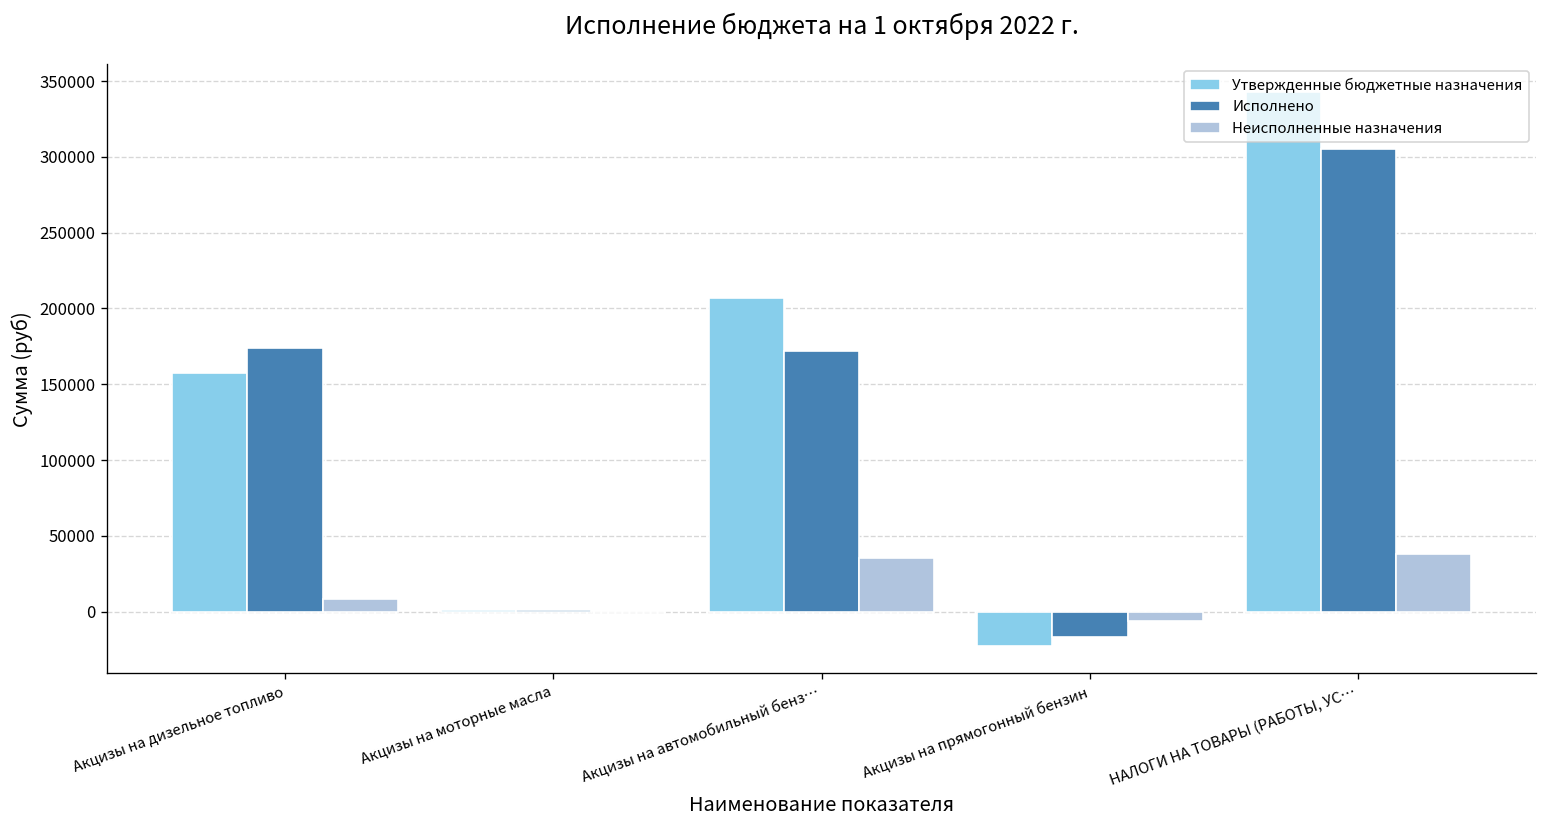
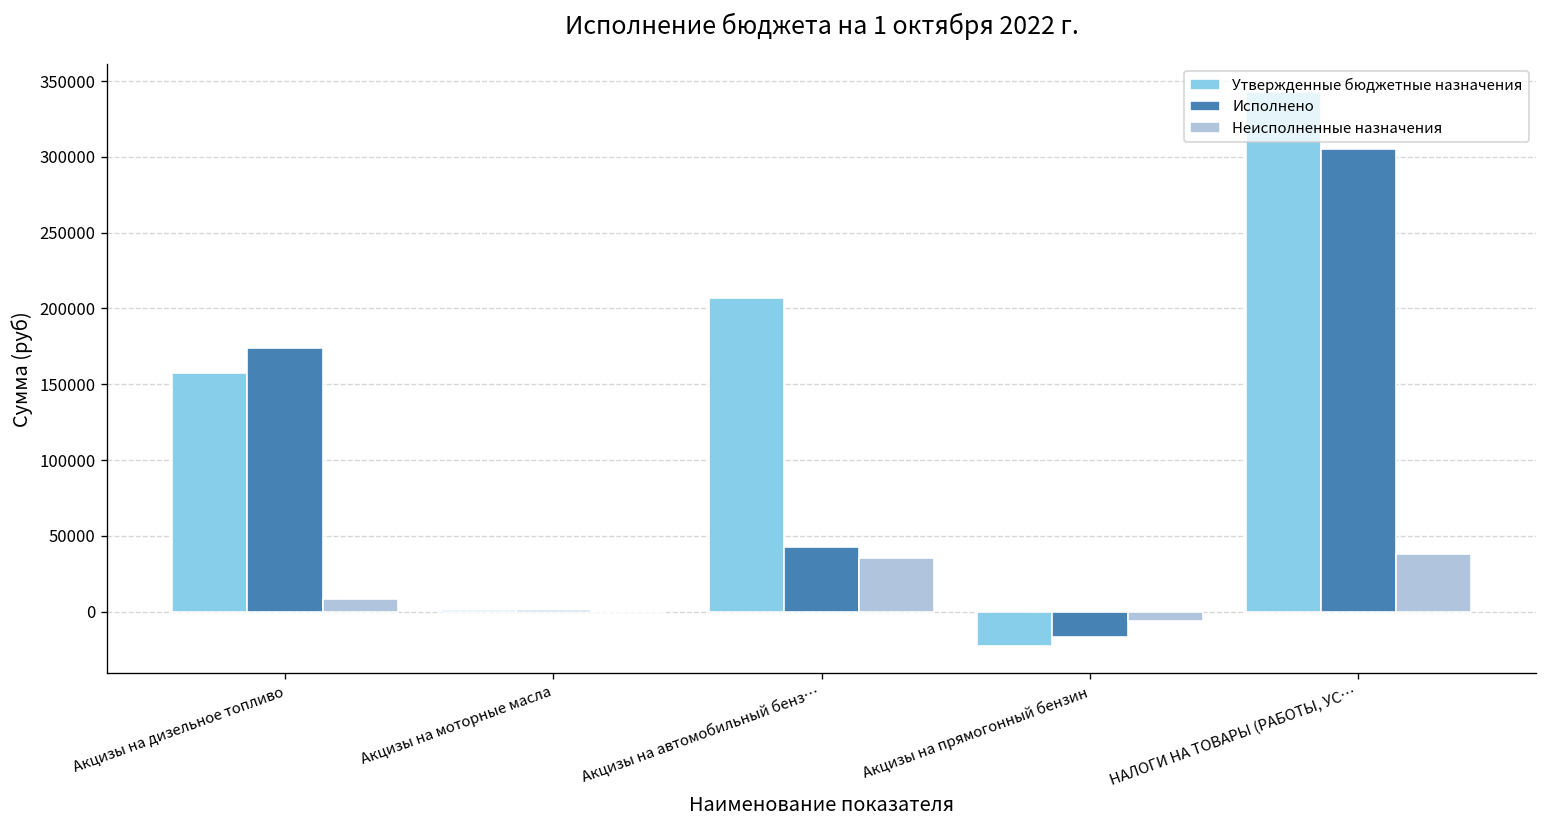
Исполнено, Акцизы на автомобильный бенз…: 172000 -> 43000
